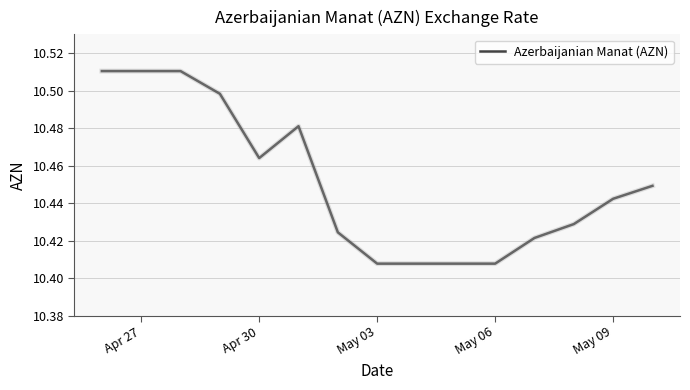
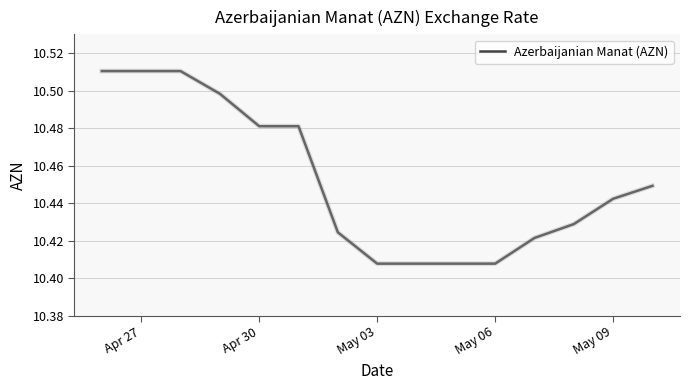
Apr 30: 10.464 -> 10.481
